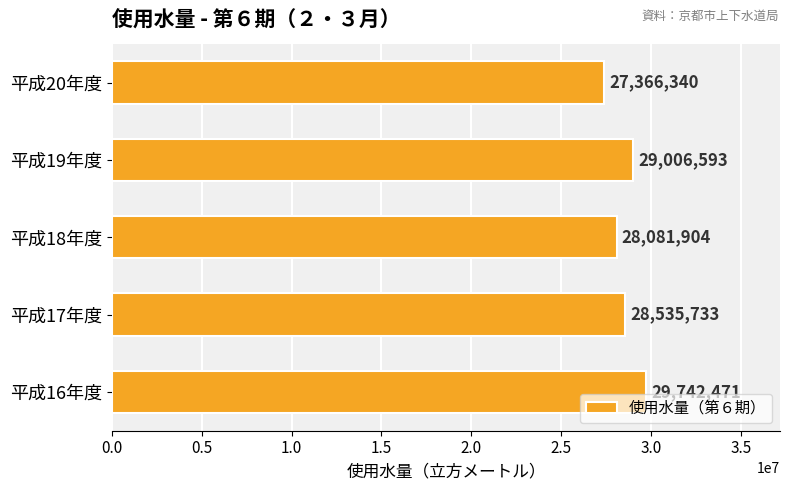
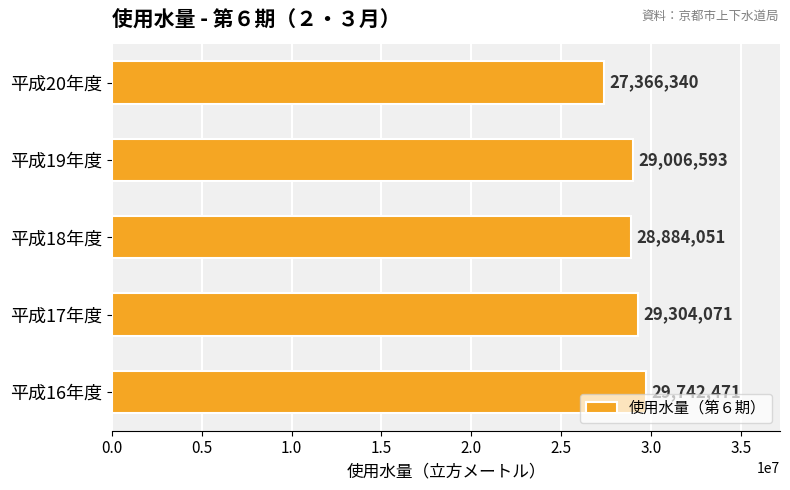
平成18年度: 28,081,904 -> 28,884,051
平成17年度: 28,535,733 -> 29,304,071
